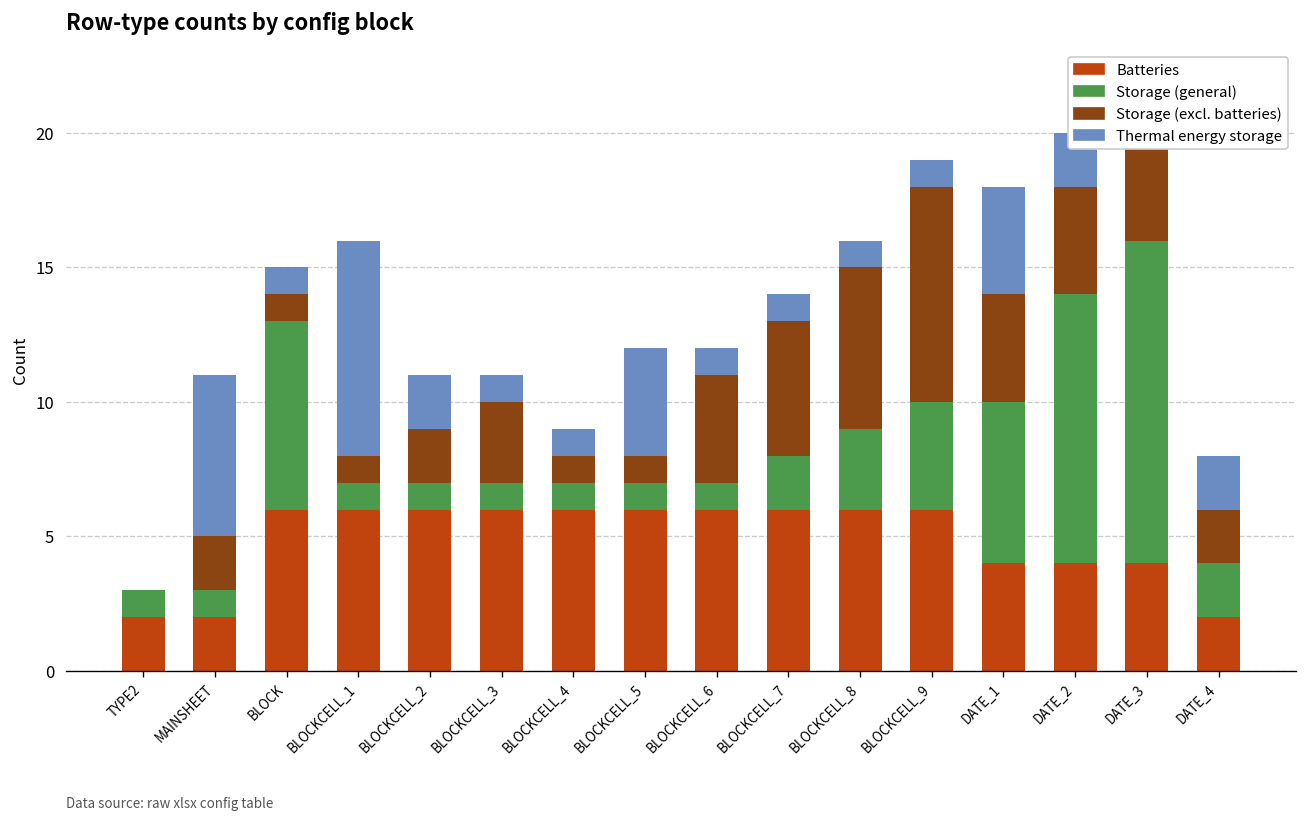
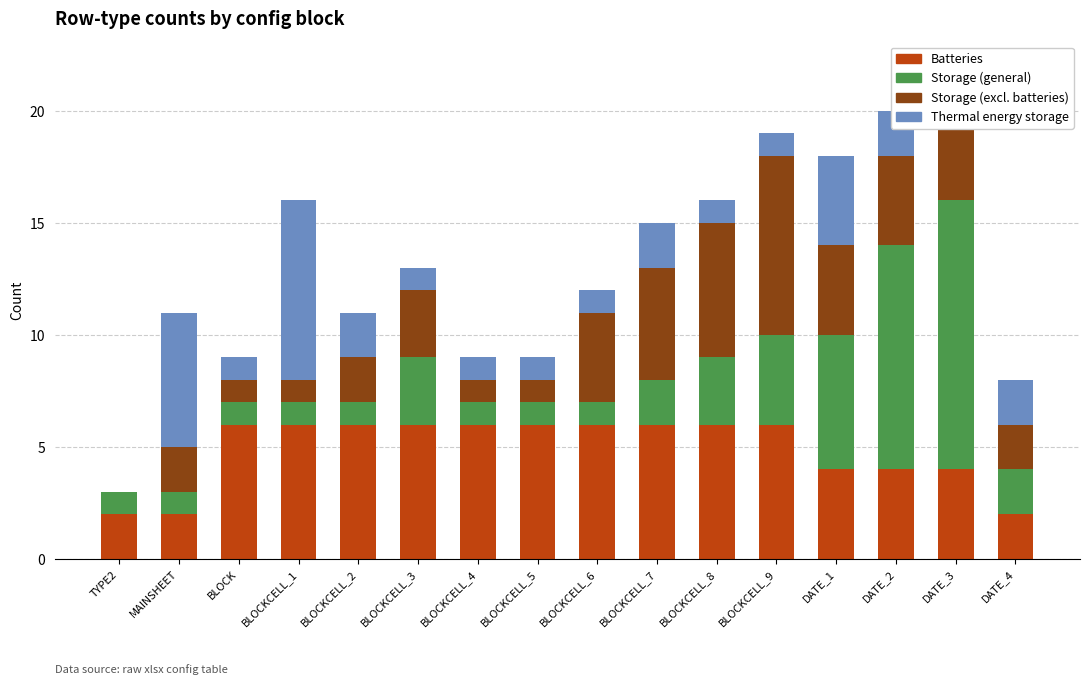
Storage (general), BLOCK: 7 -> 1
Storage (general), BLOCKCELL_3: 1 -> 3
Thermal energy storage, BLOCKCELL_5: 4 -> 1
Thermal energy storage, BLOCKCELL_7: 1 -> 2
